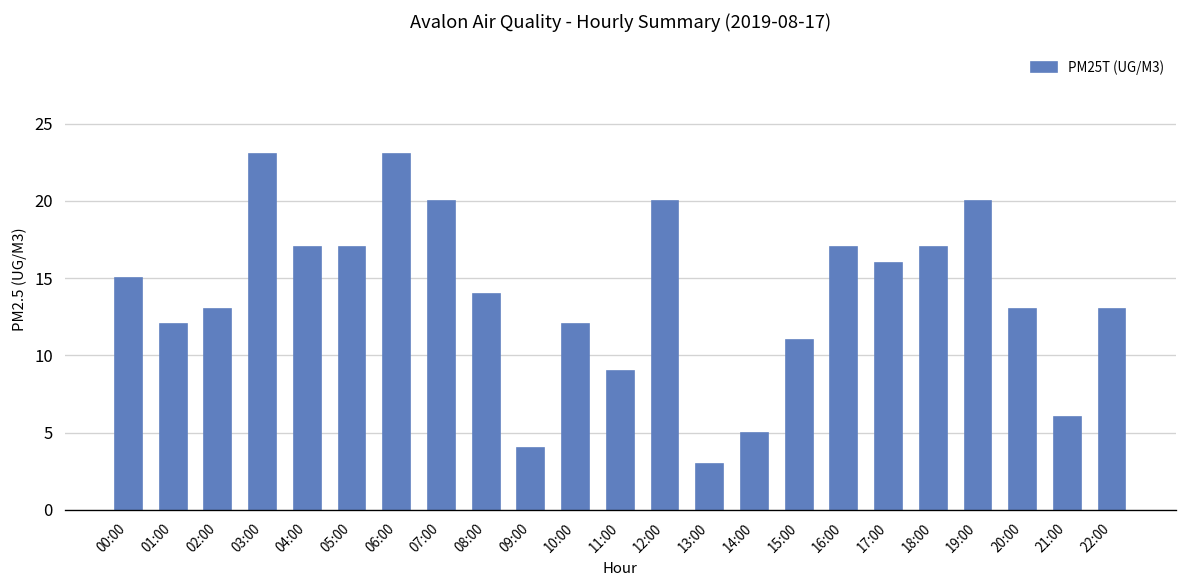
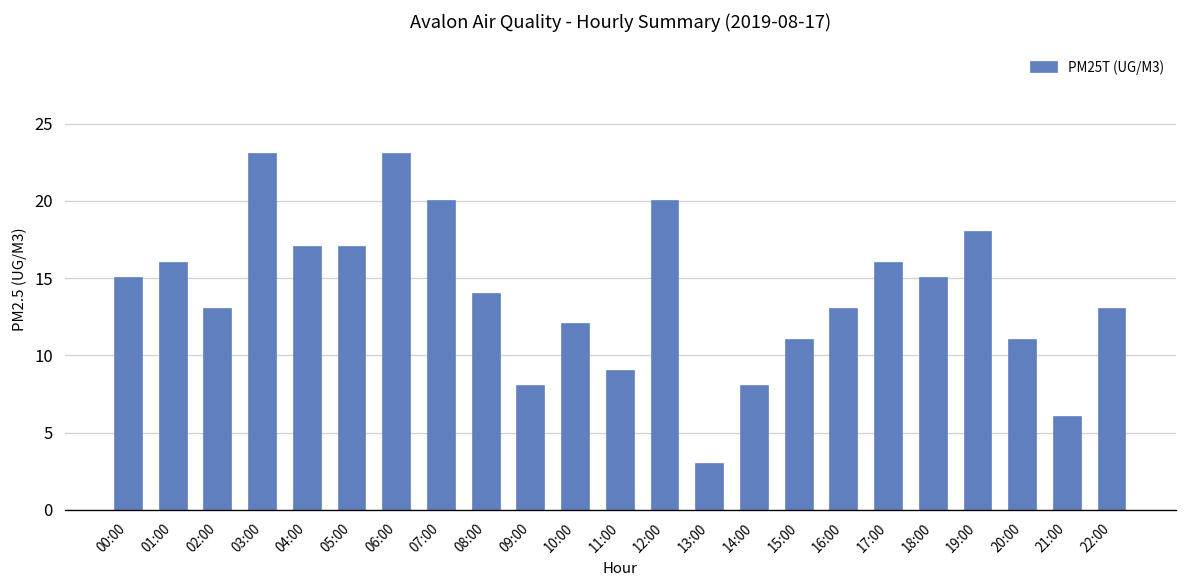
01:00: 12 -> 16
09:00: 4 -> 8
14:00: 5 -> 8
16:00: 17 -> 13
18:00: 17 -> 15
19:00: 20 -> 18
20:00: 13 -> 11
